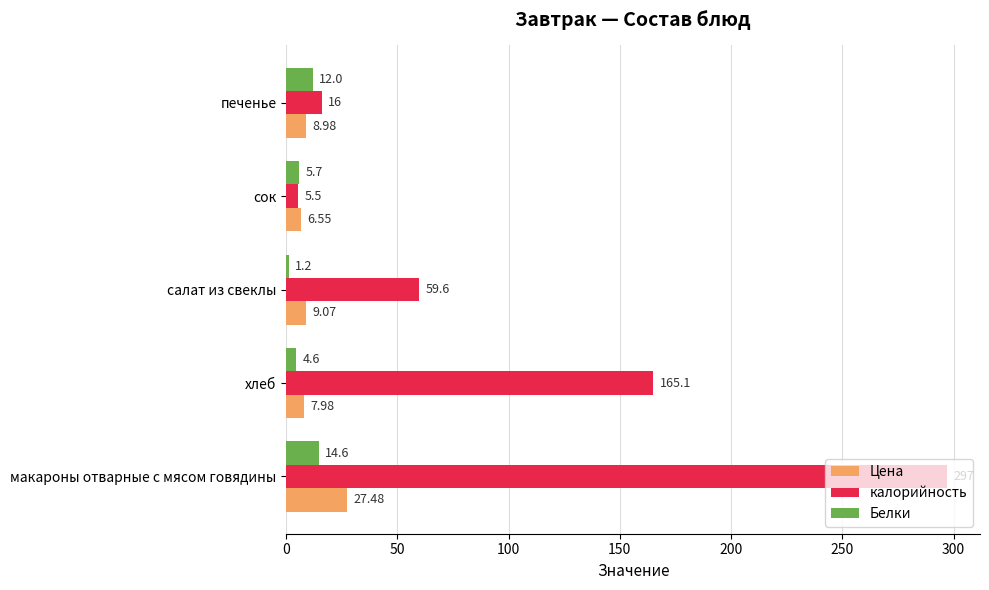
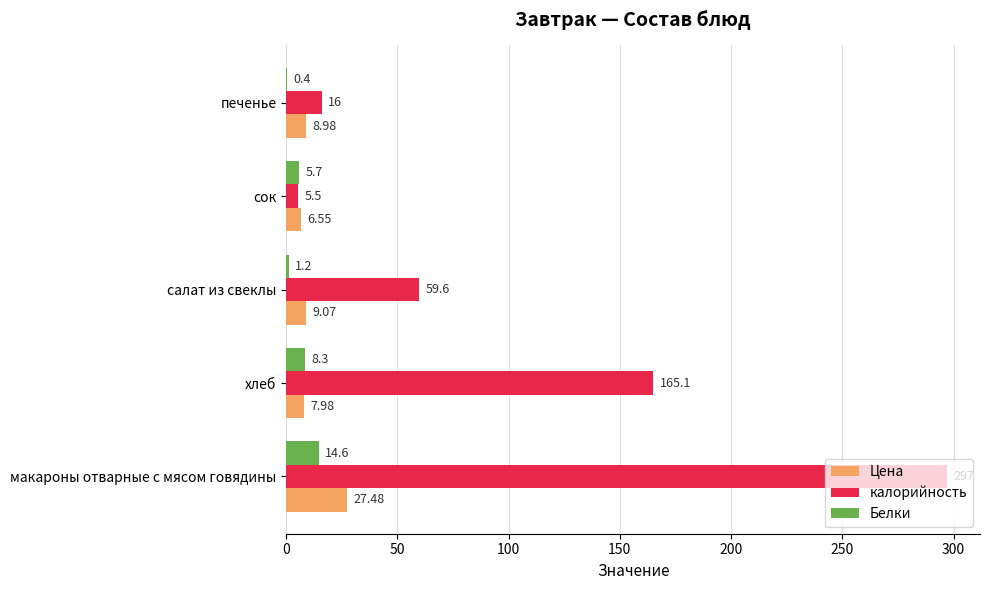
Белки, печенье: 12.0 -> 0.4
Белки, хлеб: 4.6 -> 8.3
